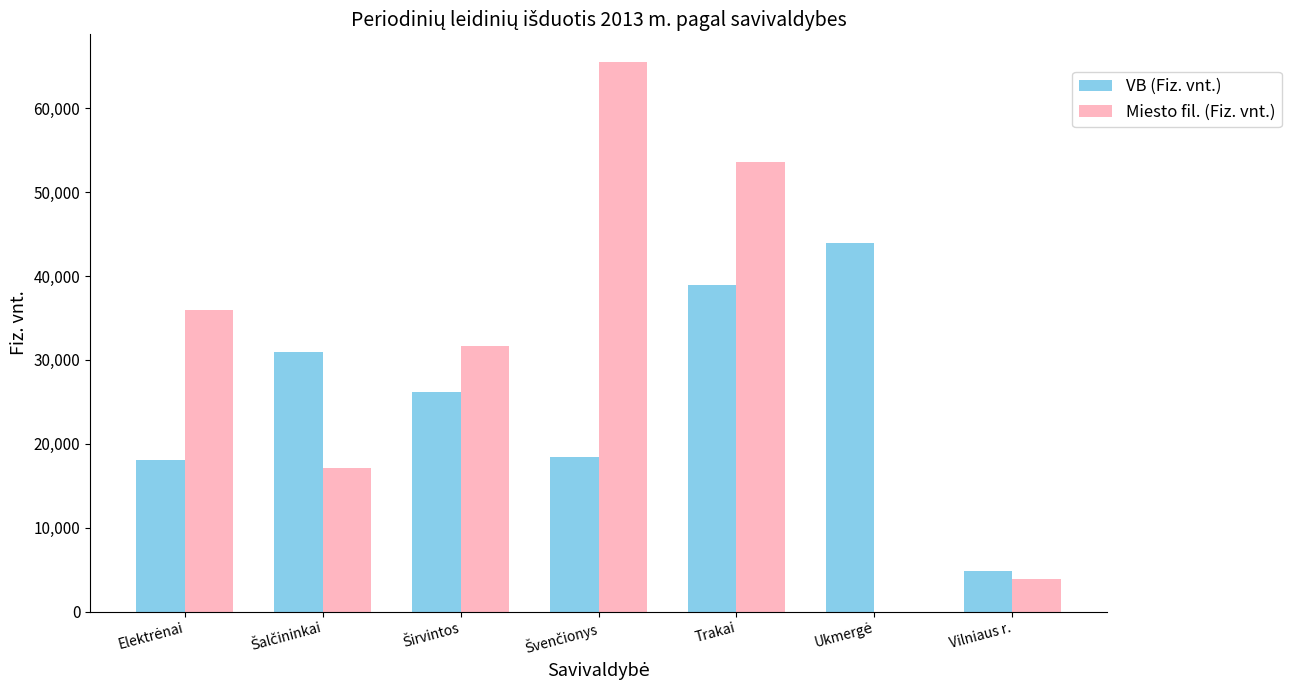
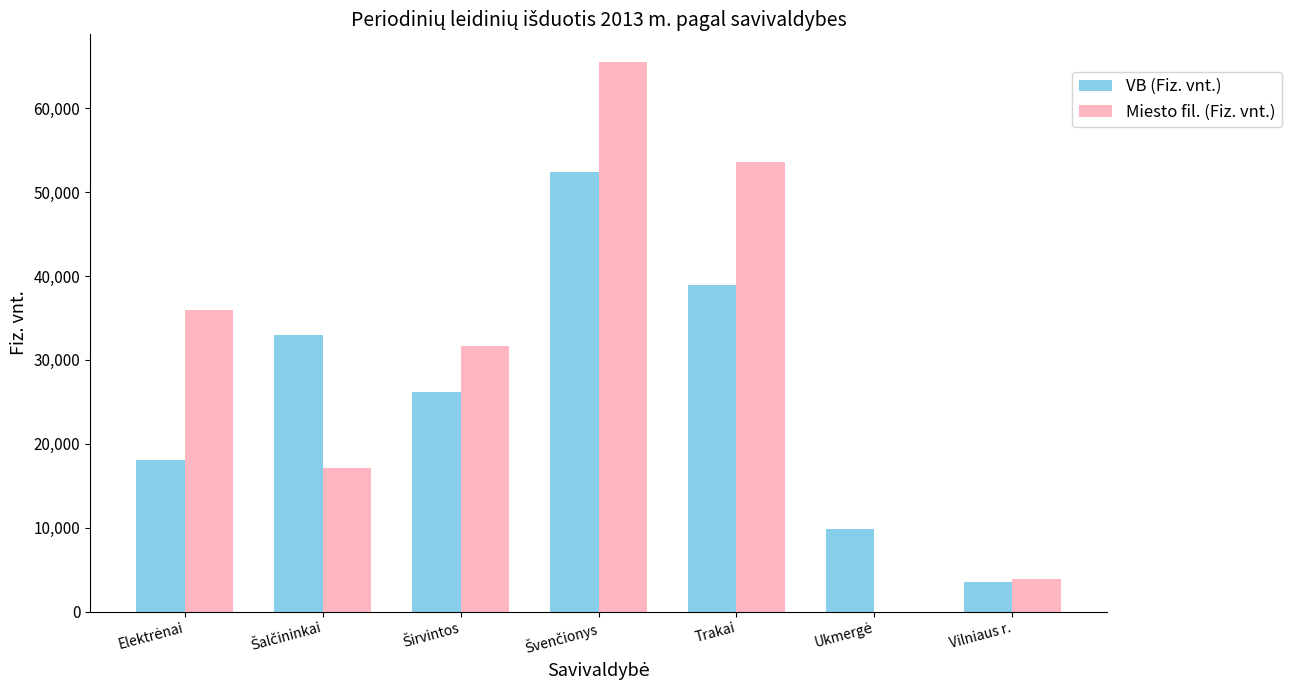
VB (Fiz. vnt.), Šalčininkai: 31,000 -> 33,000
VB (Fiz. vnt.), Švenčionys: 18,000 -> 52,000
VB (Fiz. vnt.), Ukmergė: 44,000 -> 10,000
VB (Fiz. vnt.), Vilniaus r.: 5,000 -> 4,000
